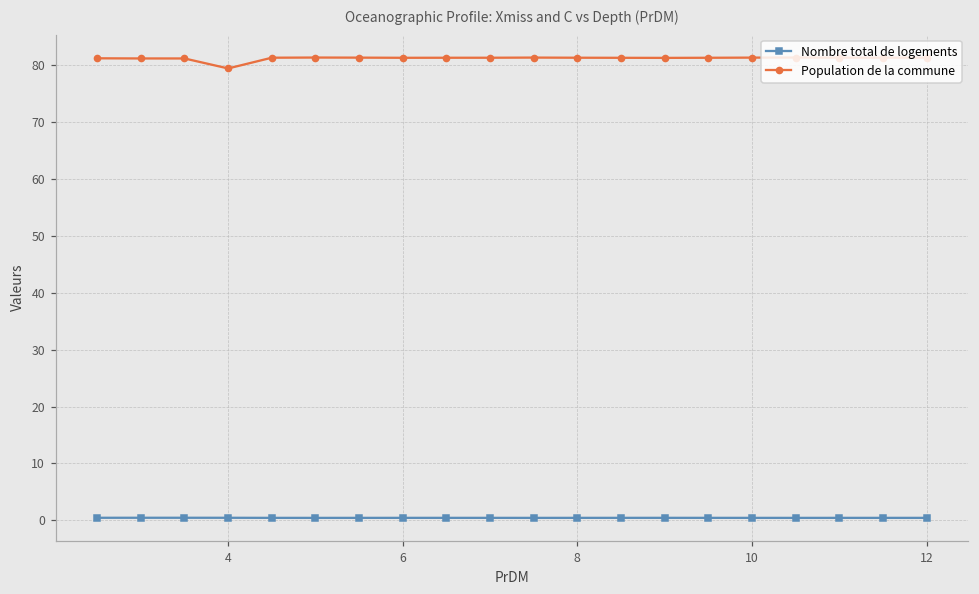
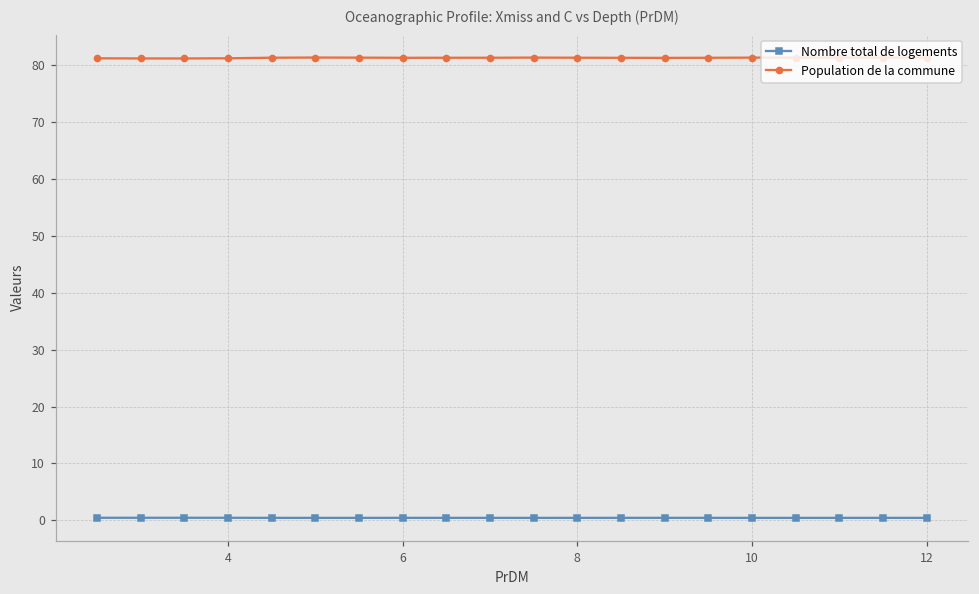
Population de la commune, 4: 79 -> 81
